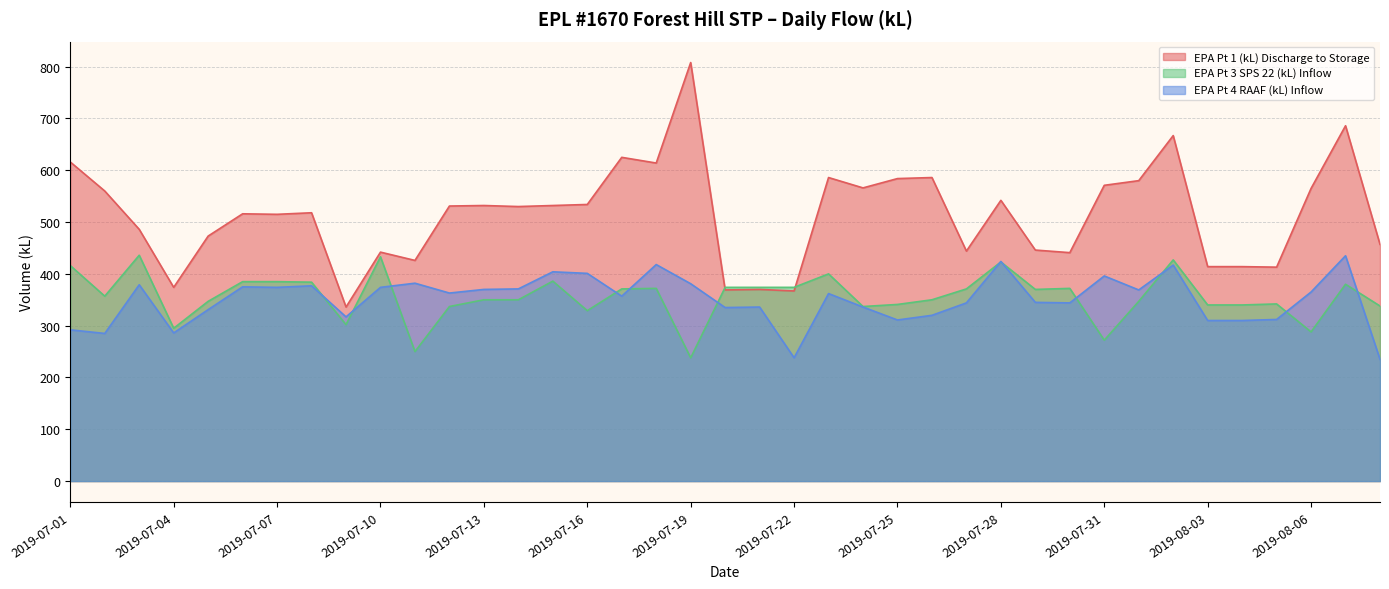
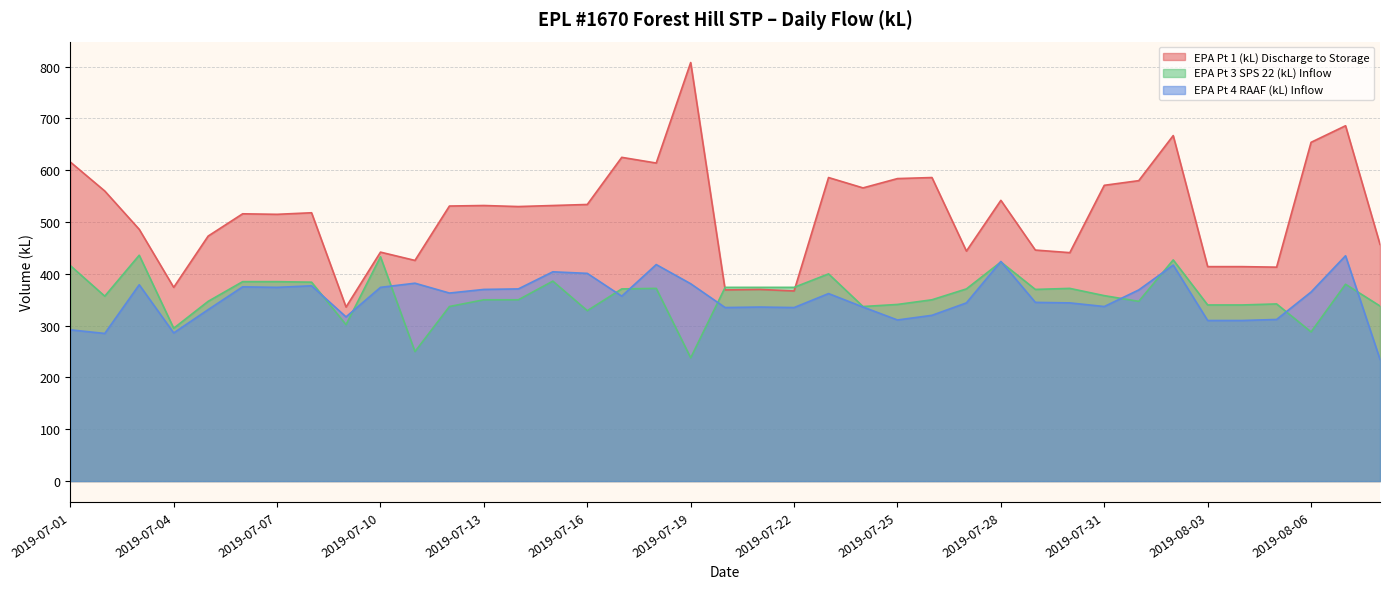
EPA Pt 4 RAAF (kL) Inflow, 2019-07-22: 240 -> 340
EPA Pt 3 SPS 22 (kL) Inflow, 2019-07-31: 270 -> 360
EPA Pt 4 RAAF (kL) Inflow, 2019-07-31: 400 -> 340
EPA Pt 1 (kL) Discharge to Storage, 2019-08-06: 570 -> 650
